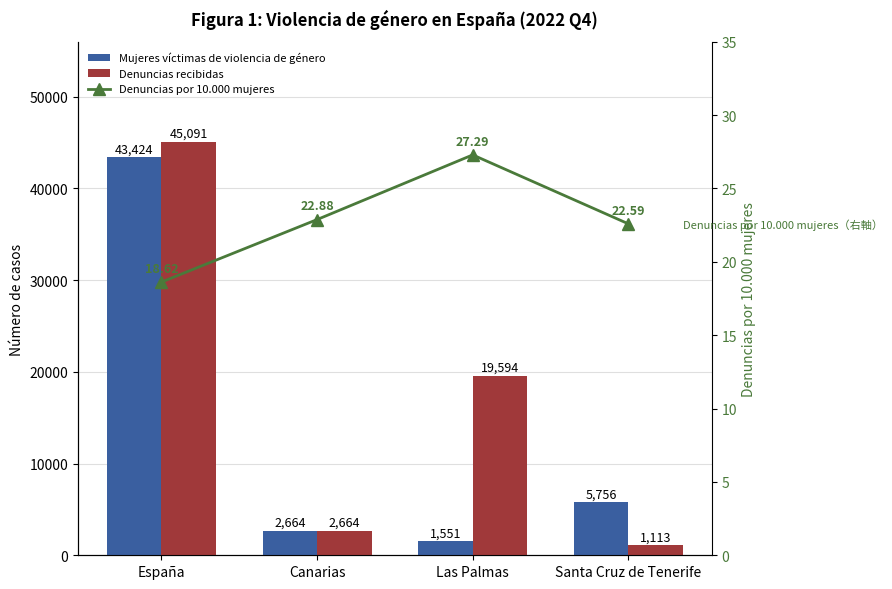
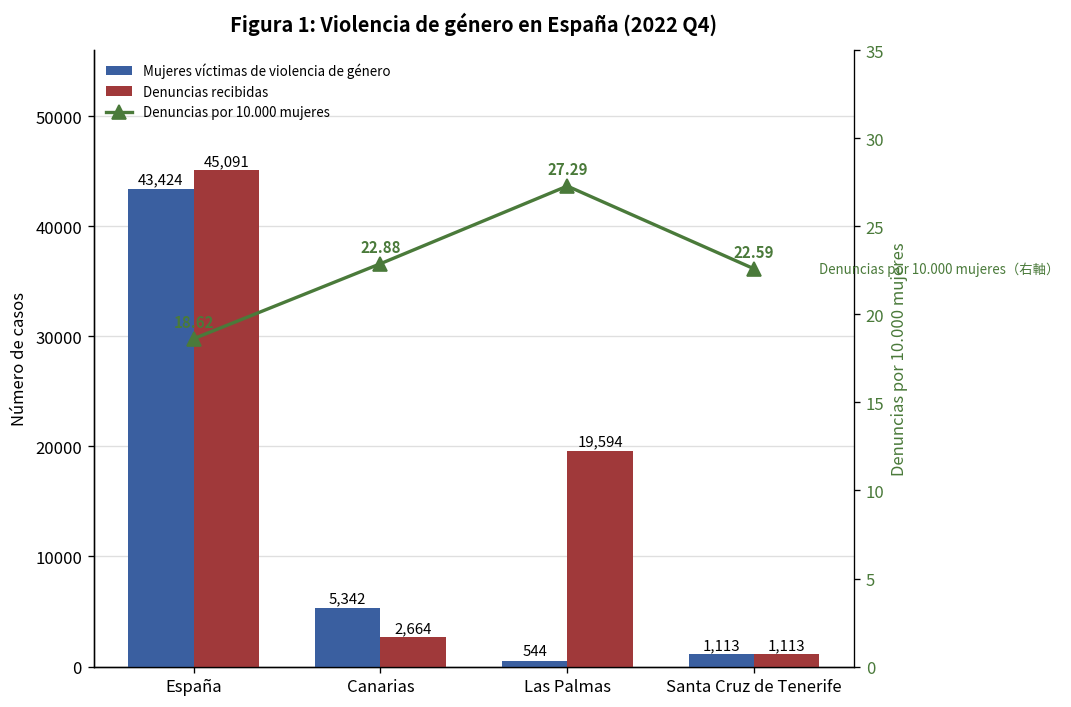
Mujeres víctimas de violencia de género, Canarias: 2,664 -> 5,342
Mujeres víctimas de violencia de género, Las Palmas: 1,551 -> 544
Mujeres víctimas de violencia de género, Santa Cruz de Tenerife: 5,756 -> 1,113
